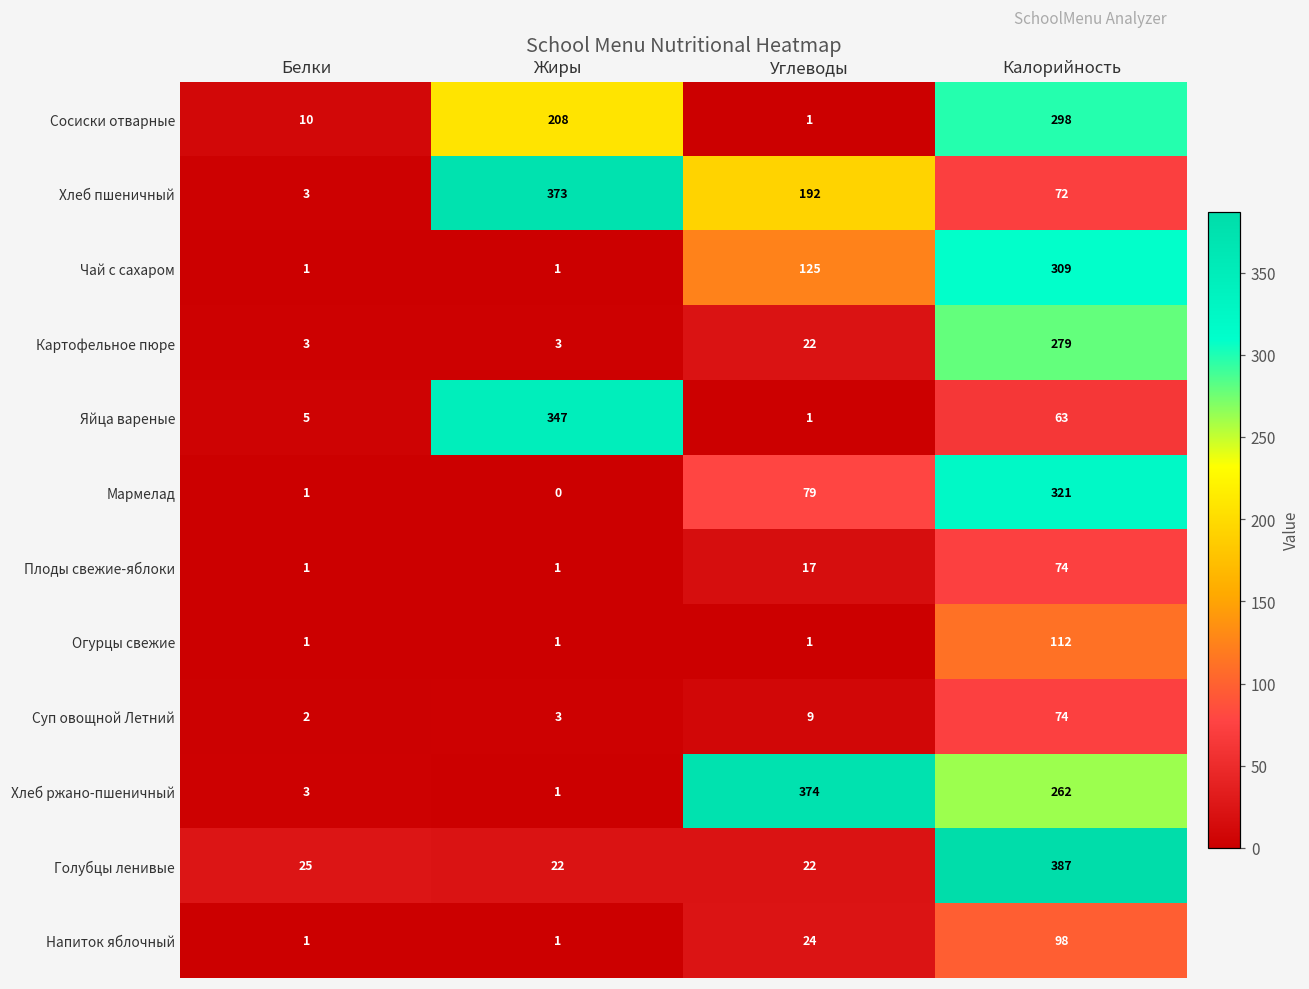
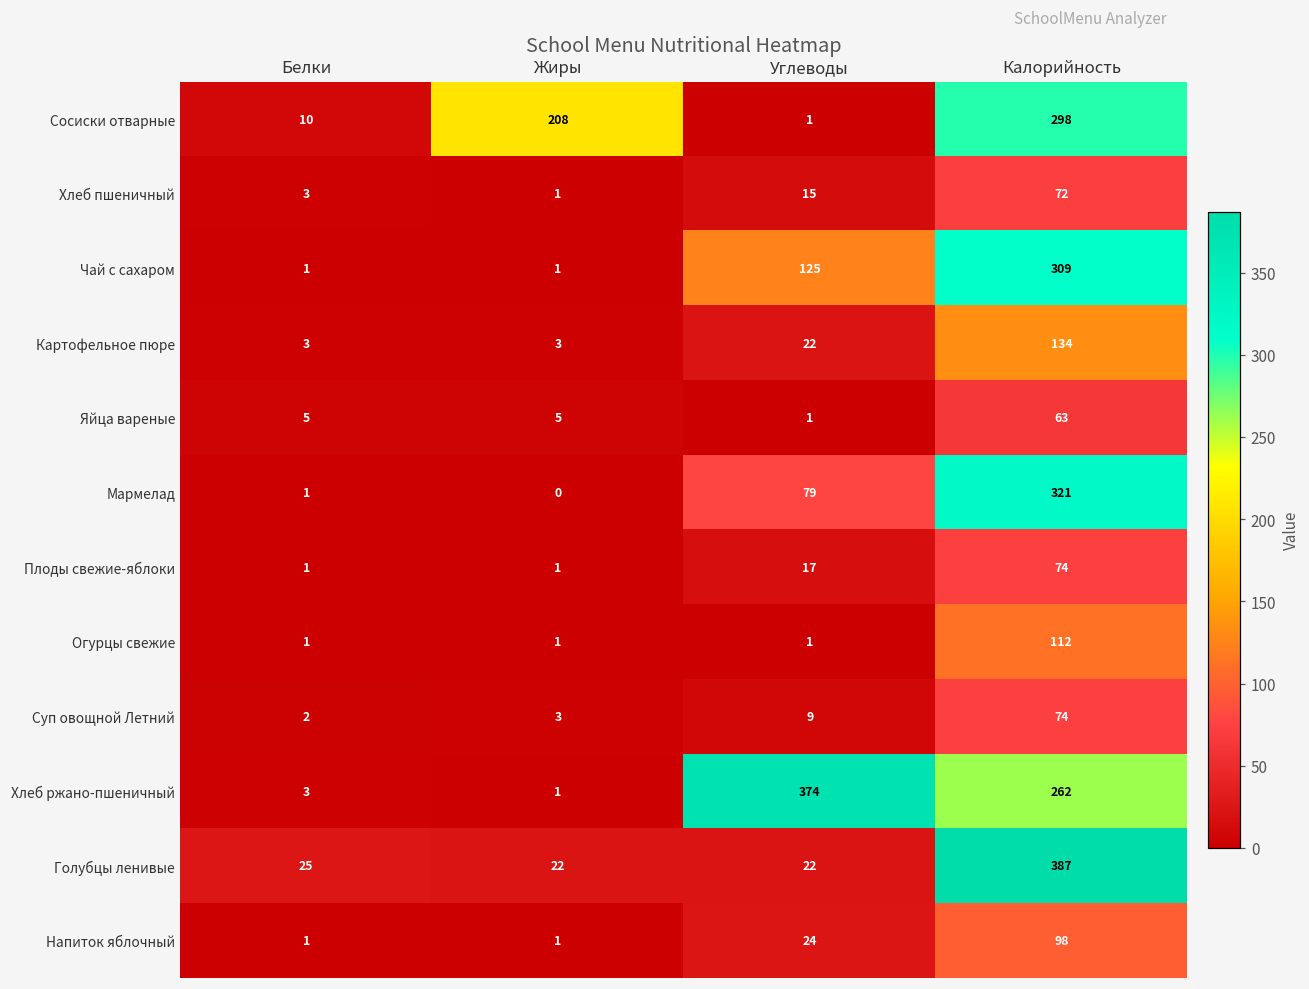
Хлеб пшеничный, Жиры: 373 -> 1
Хлеб пшеничный, Углеводы: 192 -> 15
Картофельное пюре, Калорийность: 279 -> 134
Яйца вареные, Жиры: 347 -> 5
